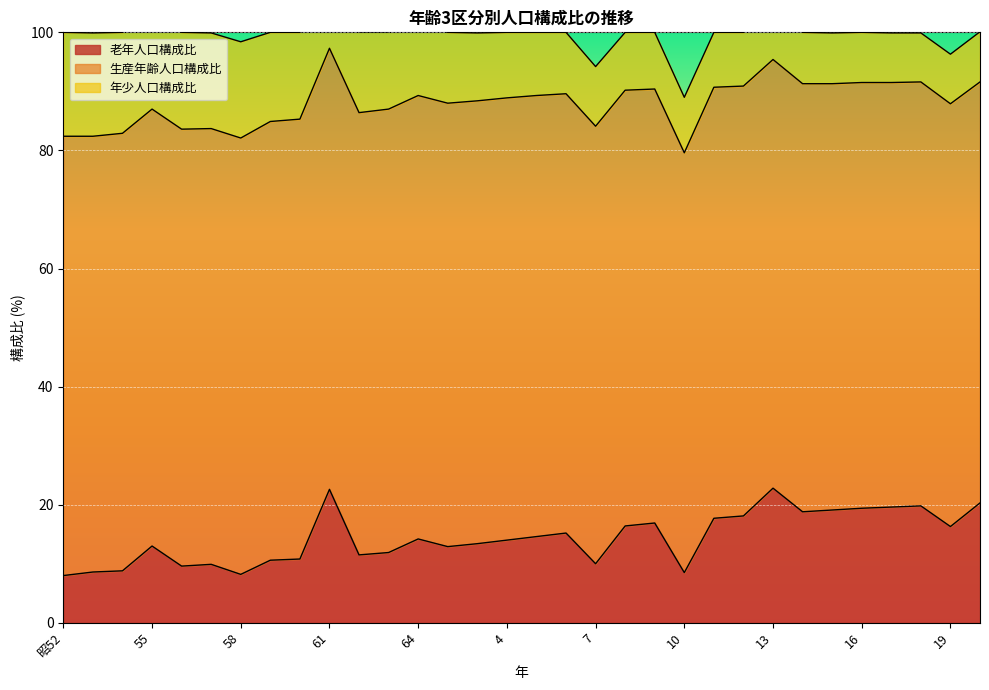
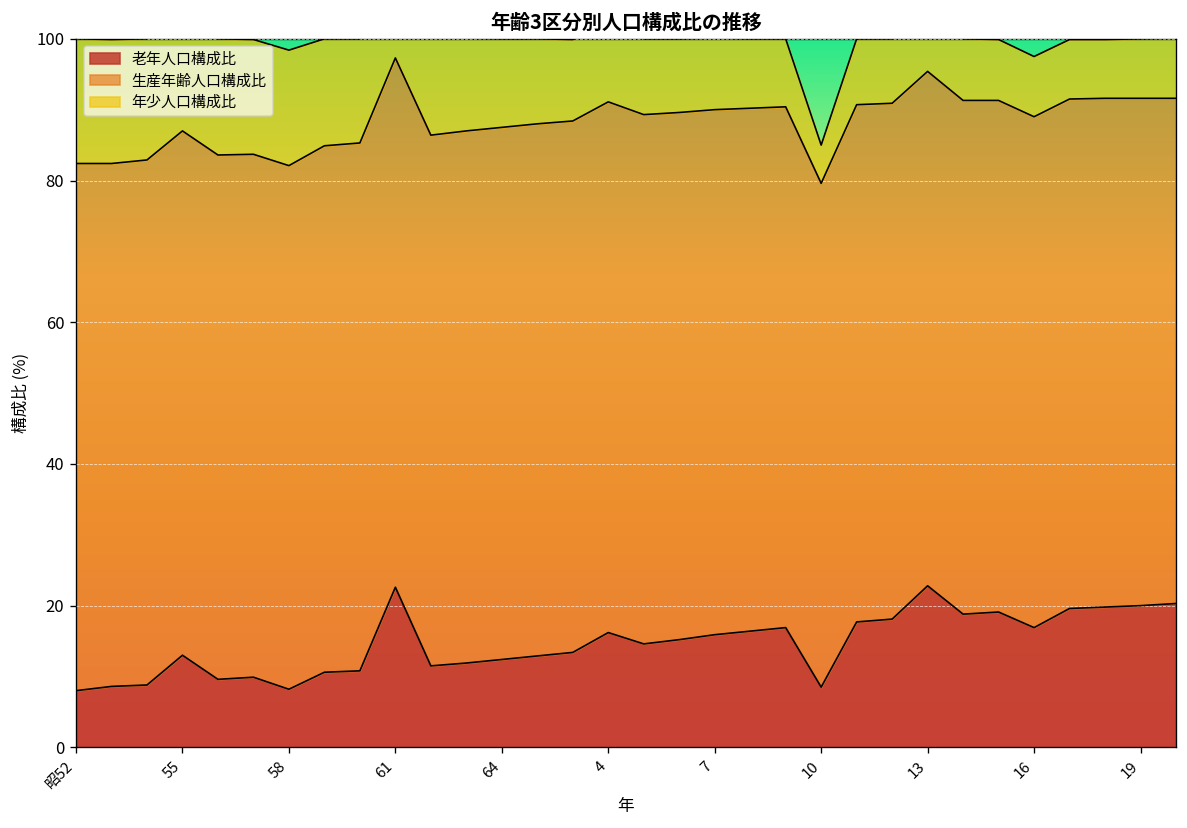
老年人口構成比, 64: 14 -> 12
老年人口構成比, 4: 14 -> 16
老年人口構成比, 7: 10 -> 16
年少人口構成比, 10: 9 -> 5
老年人口構成比, 16: 19 -> 17
老年人口構成比, 19: 16 -> 20
